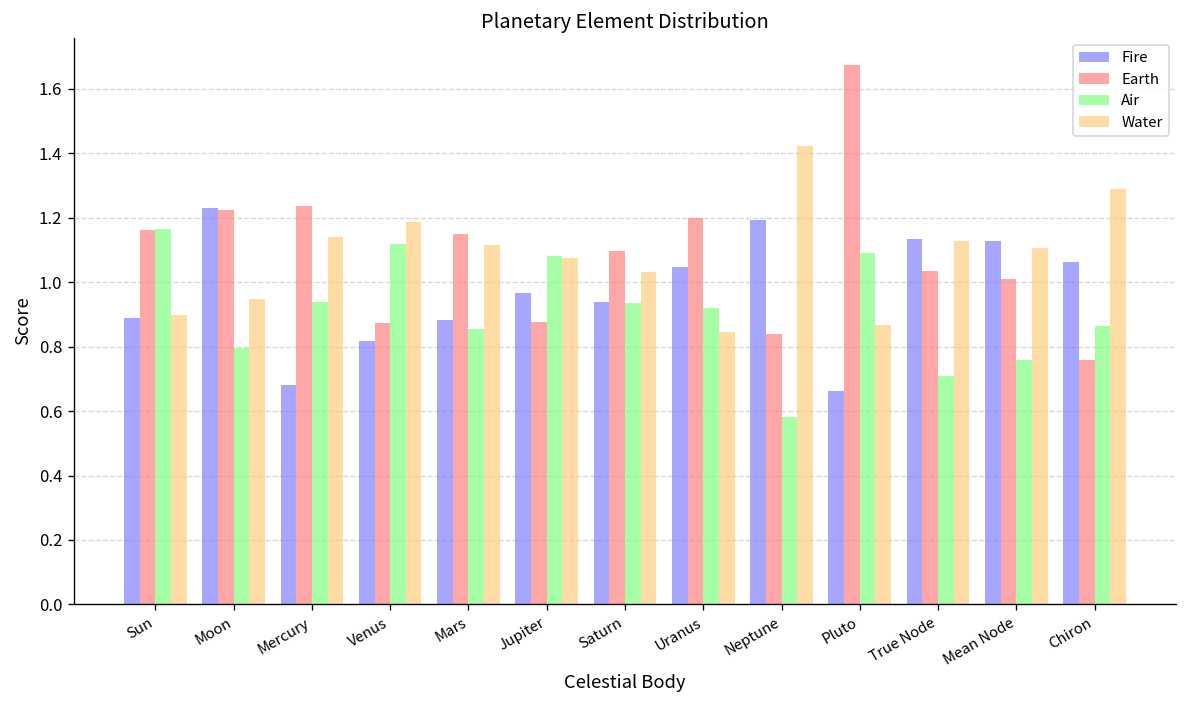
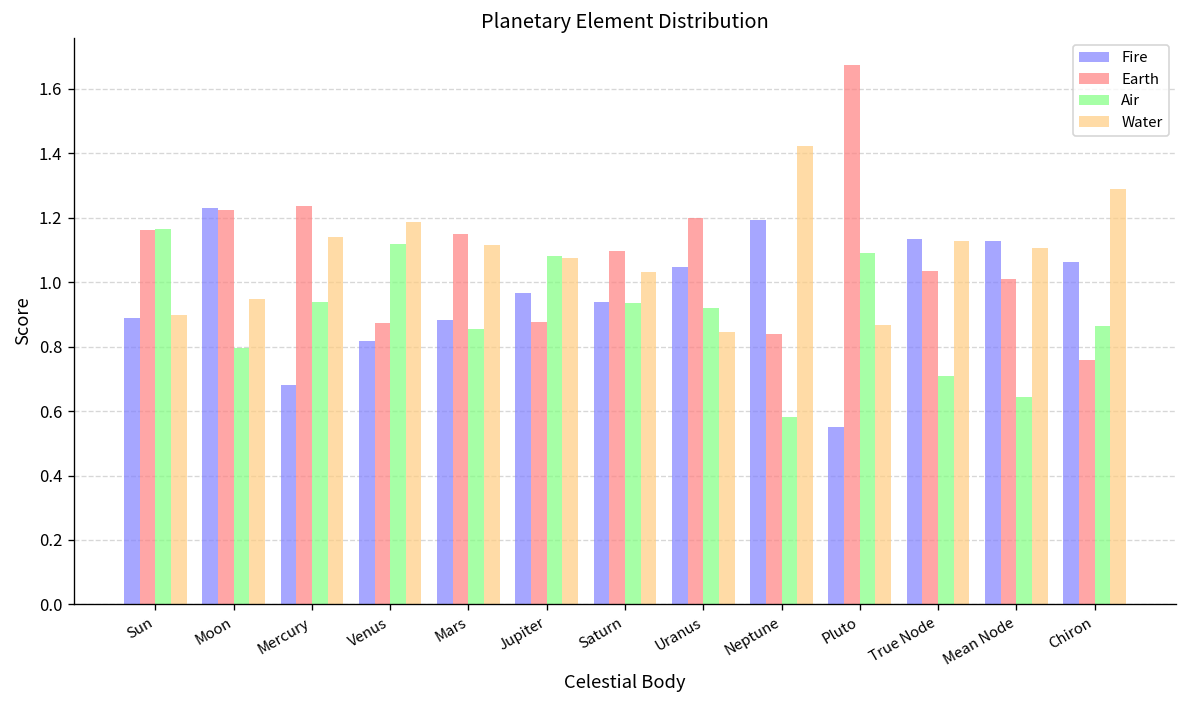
Fire, Pluto: 0.66 -> 0.55
Air, Mean Node: 0.76 -> 0.64
